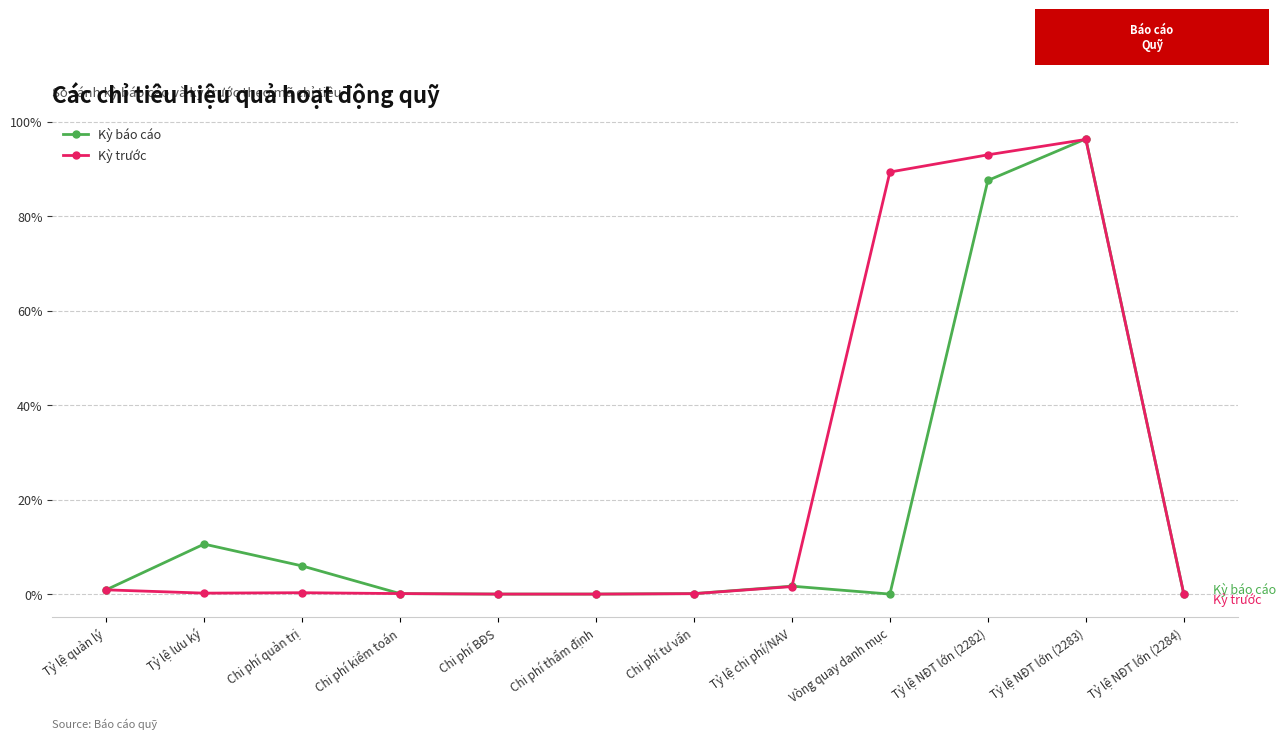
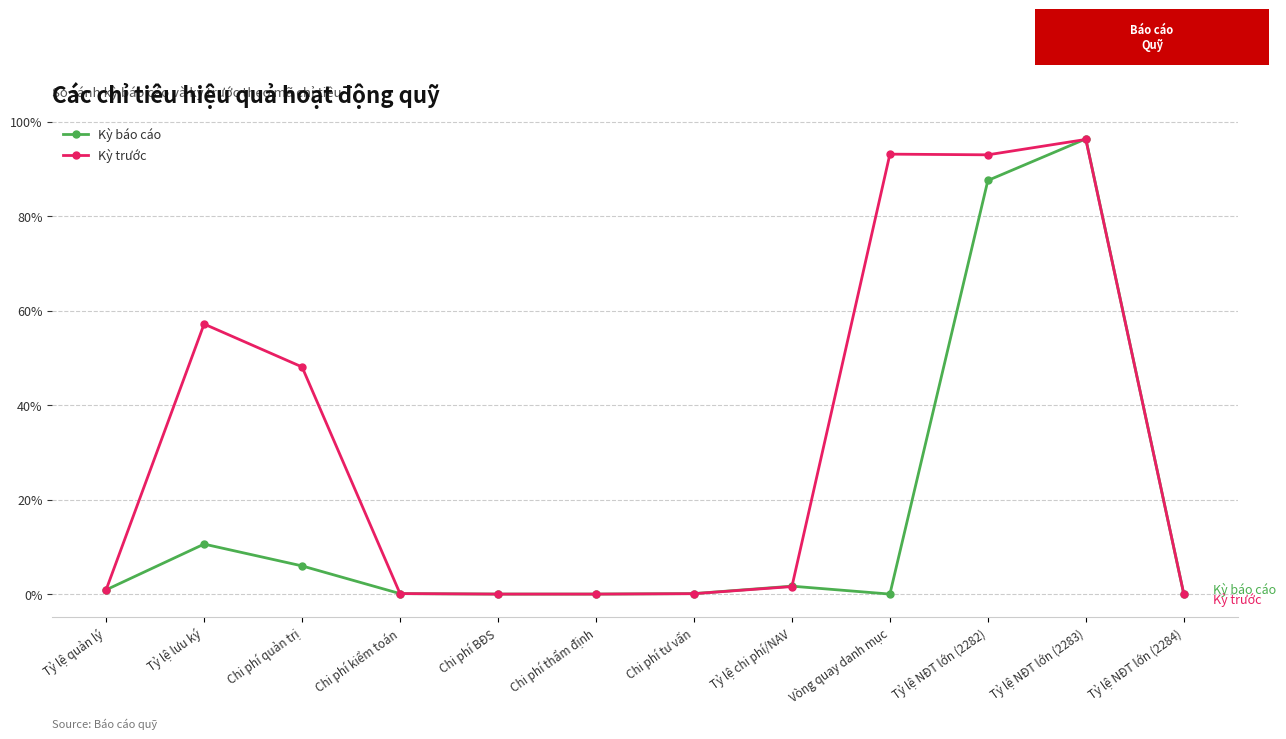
Kỳ trước, Tỷ lệ lưu ký: 0% -> 57%
Kỳ trước, Chi phí quản trị: 0% -> 48%
Kỳ trước, Vòng quay danh mục: 89% -> 93%
